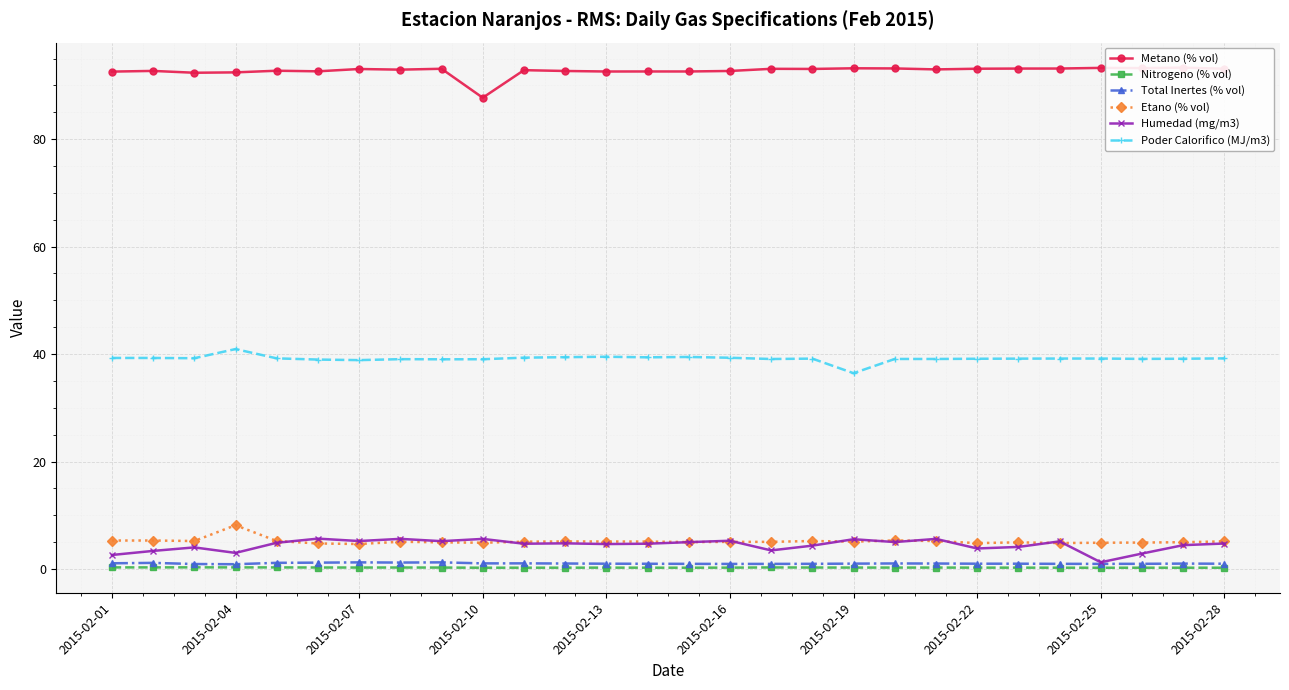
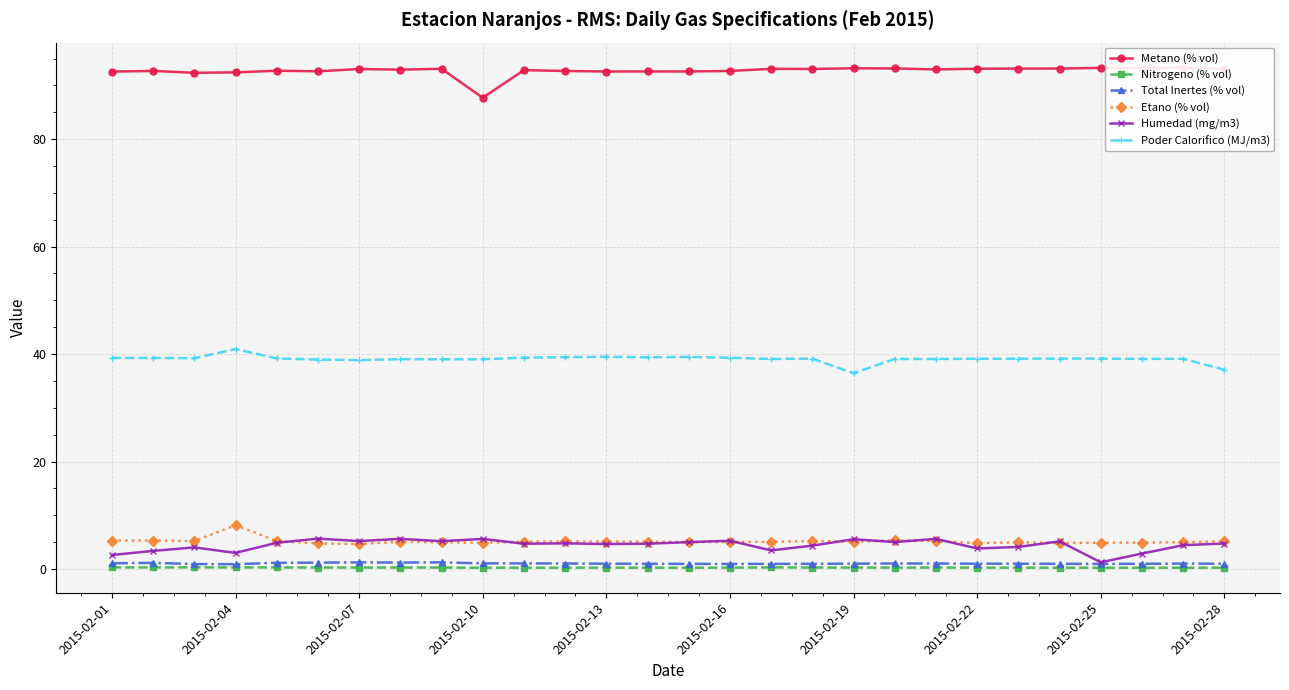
Poder Calorifico (MJ/m3), 2015-02-28: 39 -> 37
